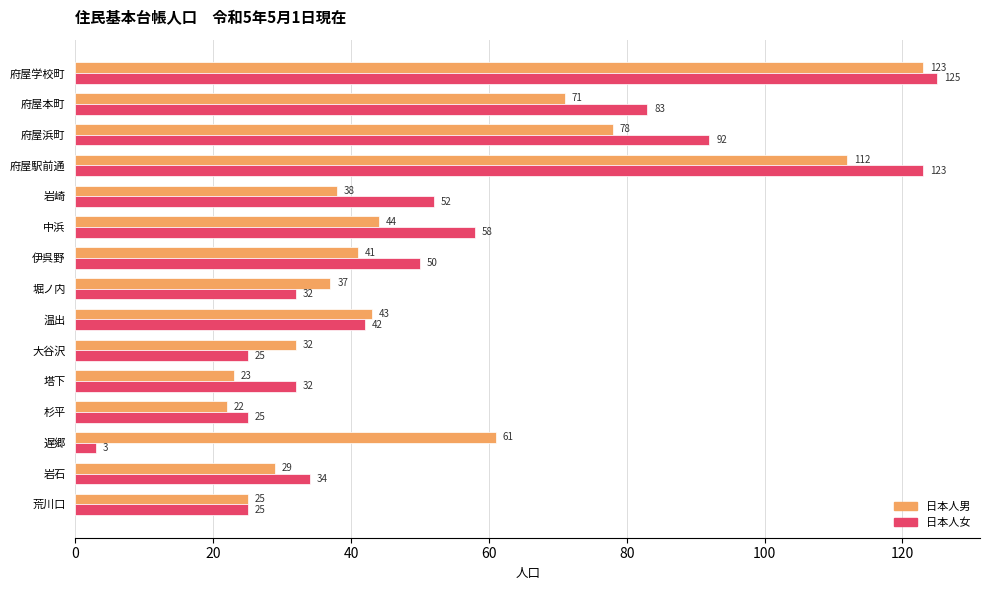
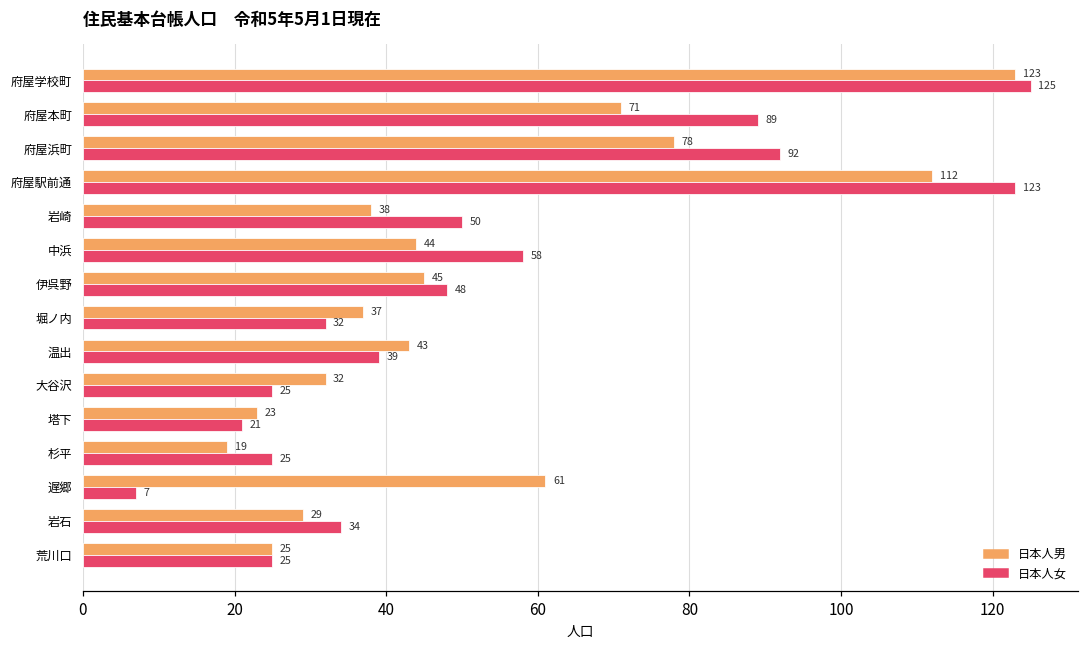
日本人女, 府屋本町: 83 -> 89
日本人女, 岩崎: 52 -> 50
日本人男, 伊呉野: 41 -> 45
日本人女, 伊呉野: 50 -> 48
日本人女, 温出: 42 -> 39
日本人女, 塔下: 32 -> 21
日本人男, 杉平: 22 -> 19
日本人女, 遅郷: 3 -> 7
